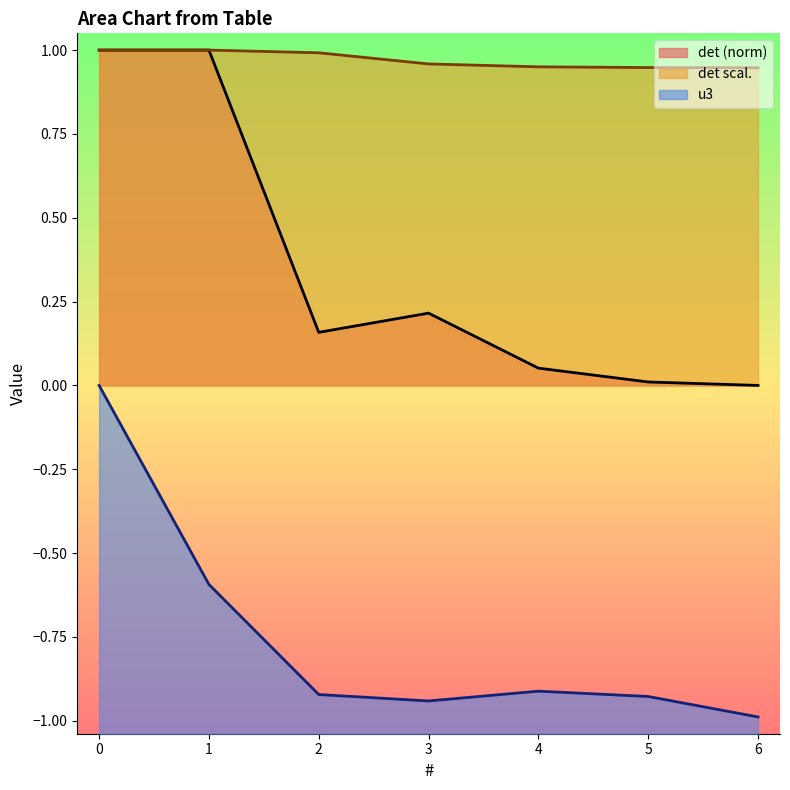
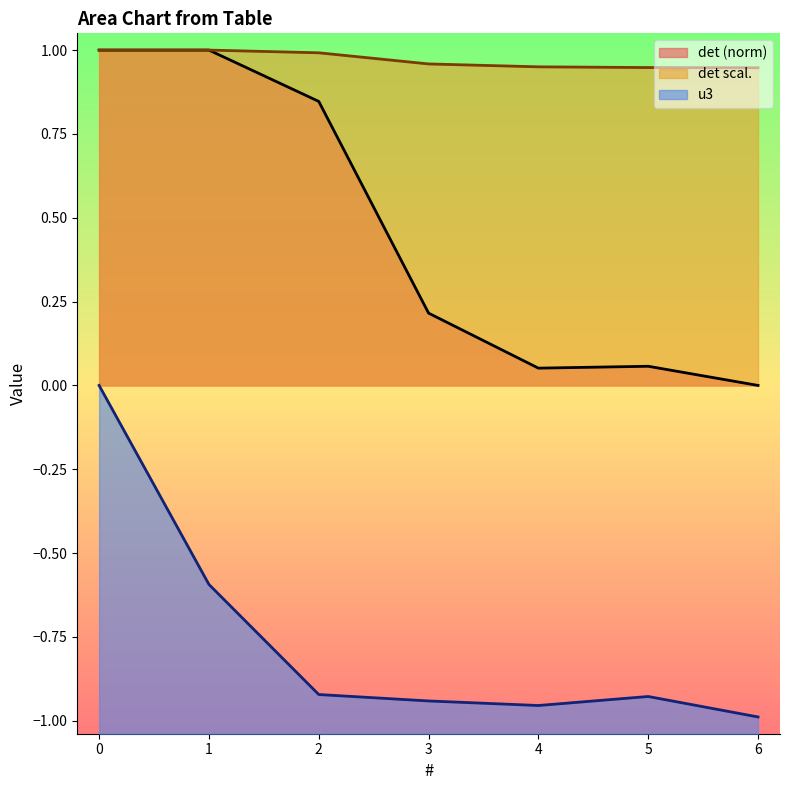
det (norm), 2: 0.16 -> 0.85
u3, 4: -0.91 -> -0.95
det (norm), 5: 0.01 -> 0.06
